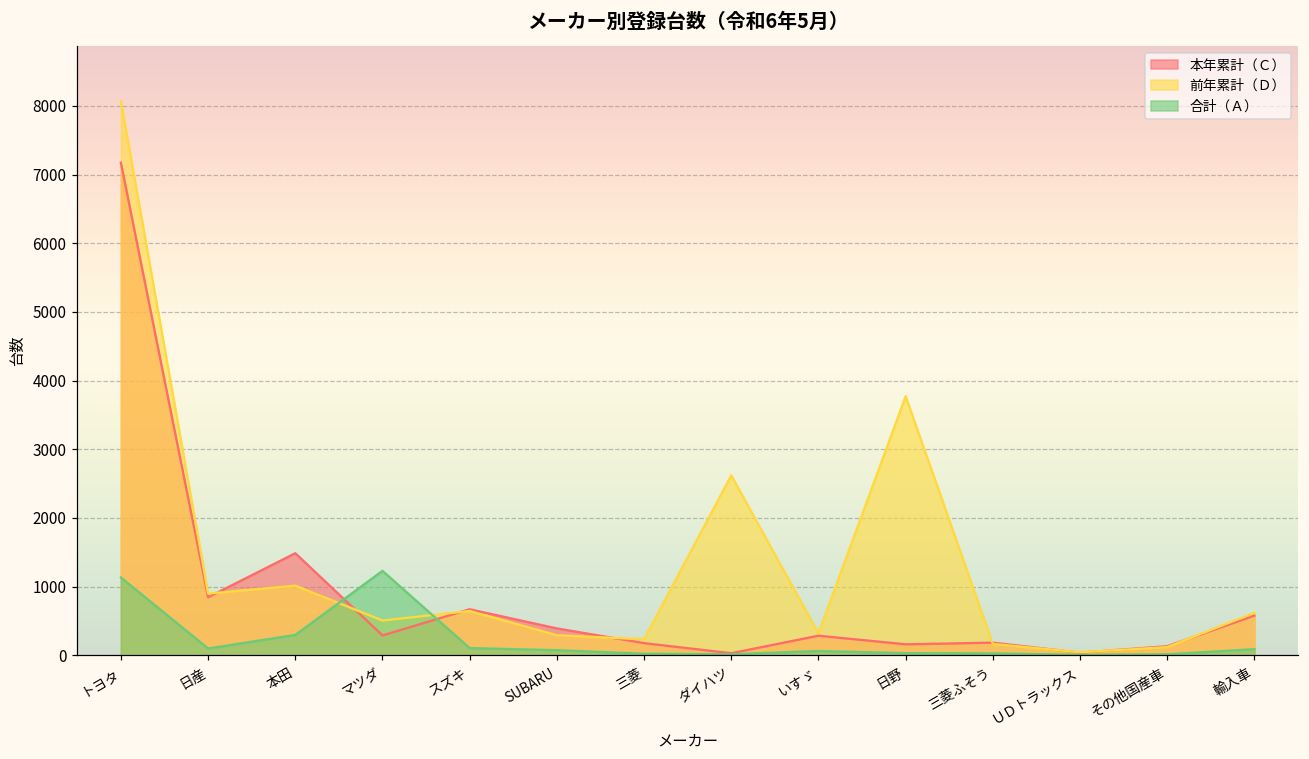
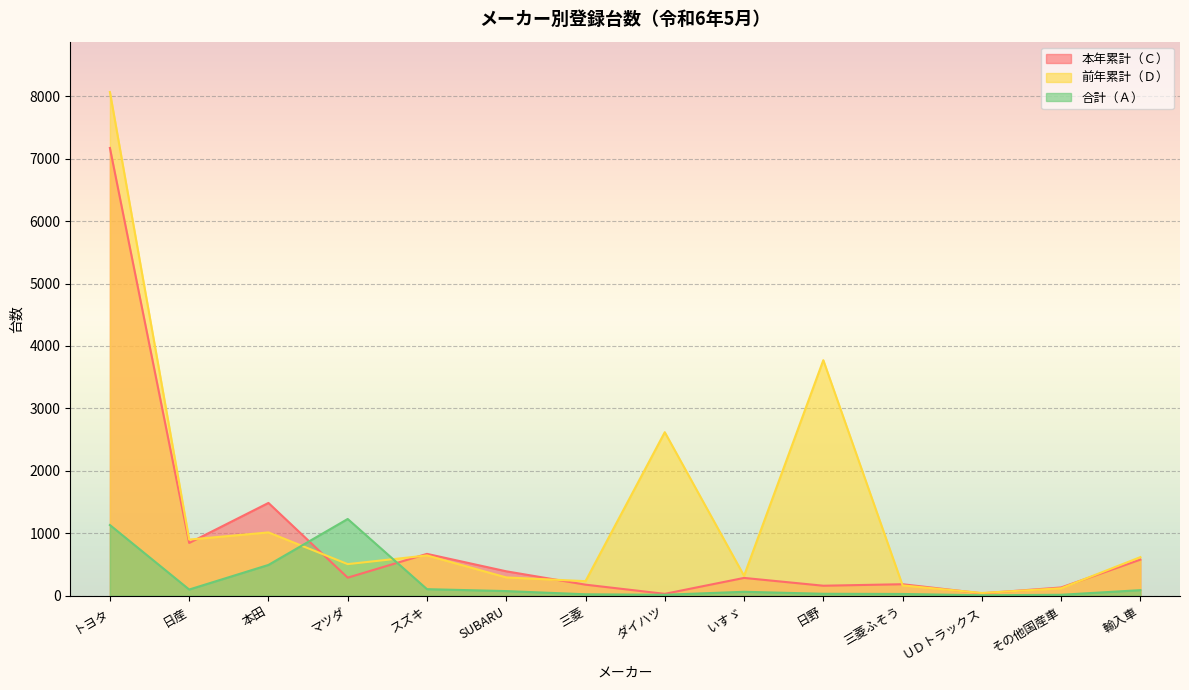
合計（Ａ）, 本田: 300 -> 500
